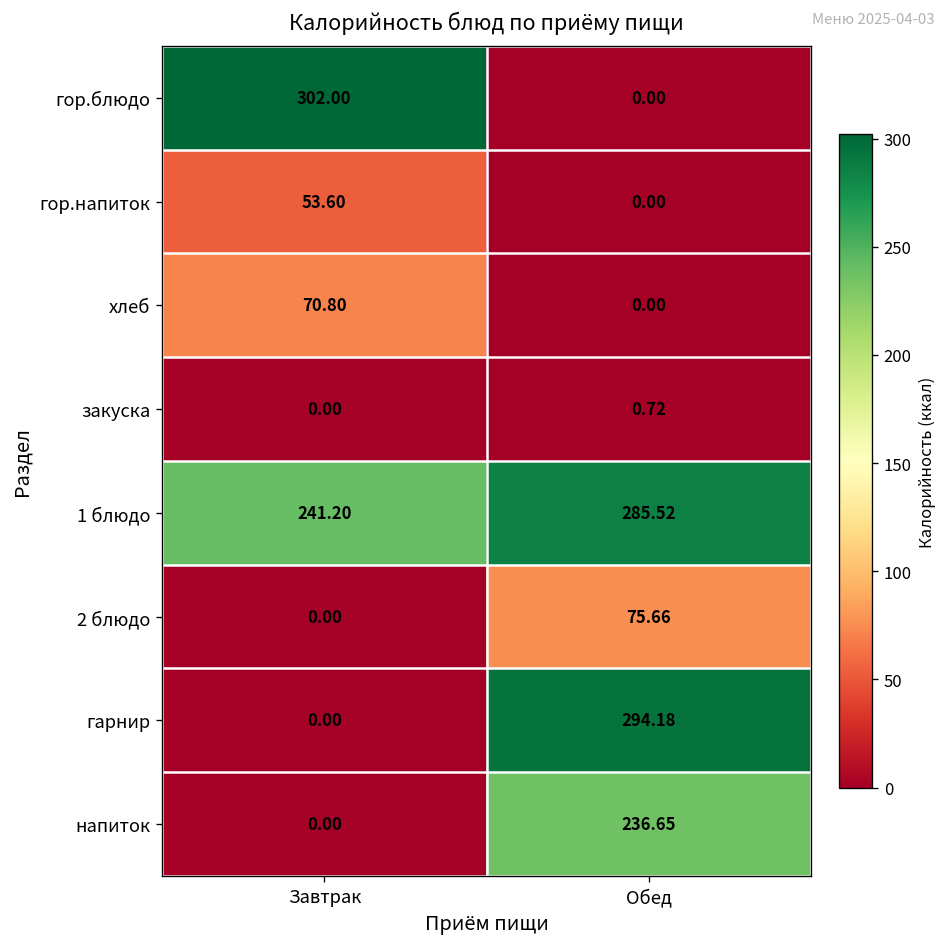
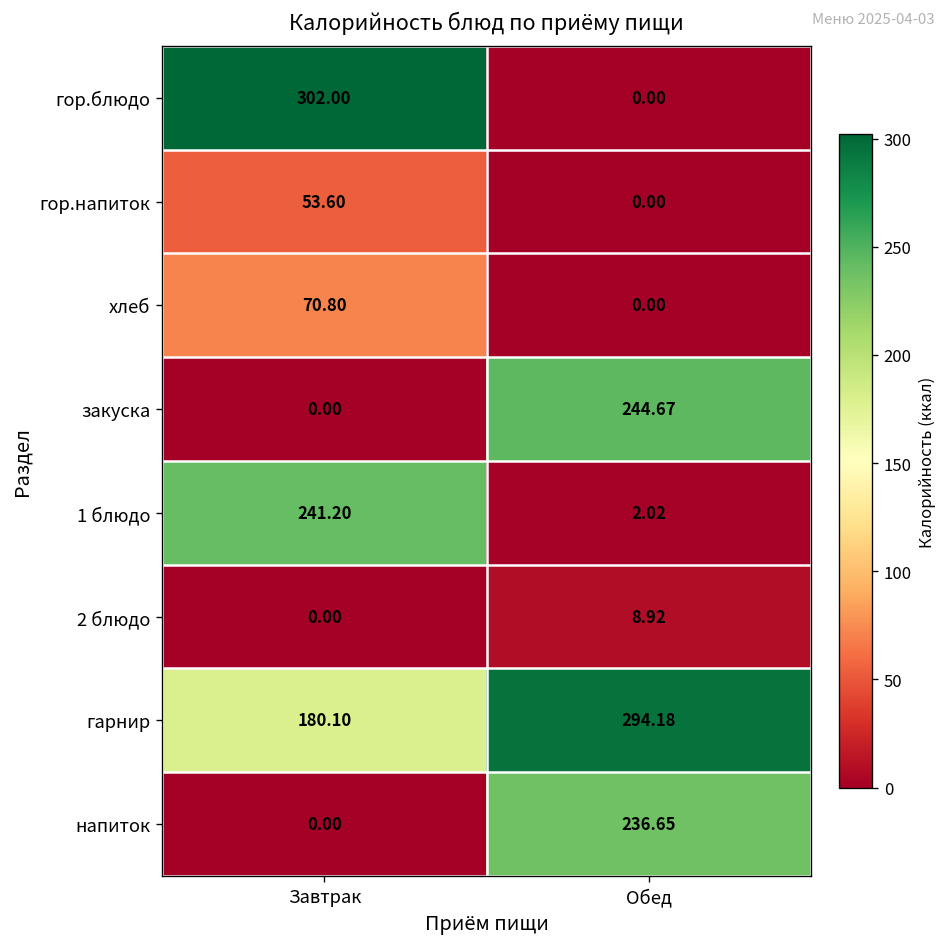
закуска, Обед: 0.72 -> 244.67
1 блюдо, Обед: 285.52 -> 2.02
2 блюдо, Обед: 75.66 -> 8.92
гарнир, Завтрак: 0.00 -> 180.10
